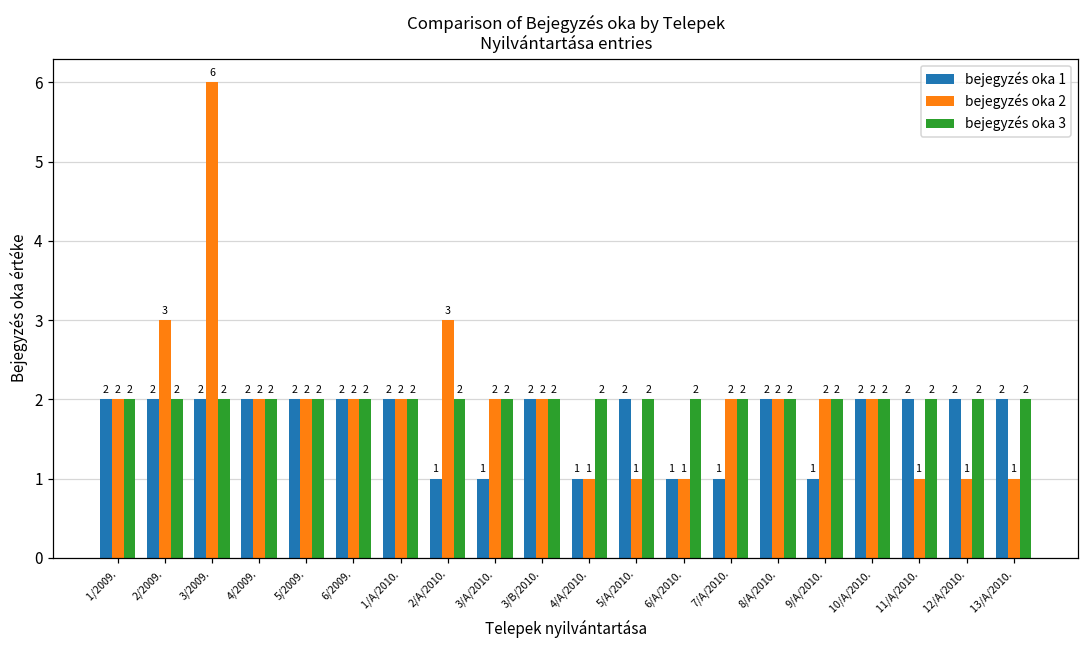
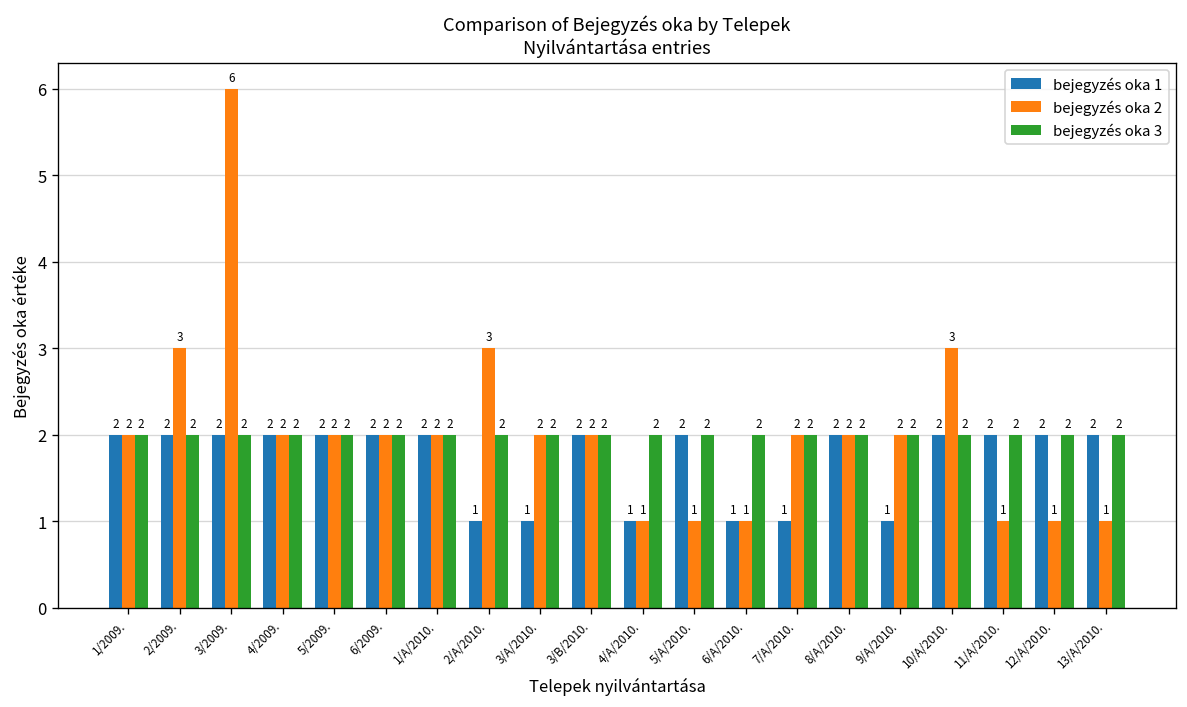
bejegyzés oka 2, 10/A/2010.: 2 -> 3
